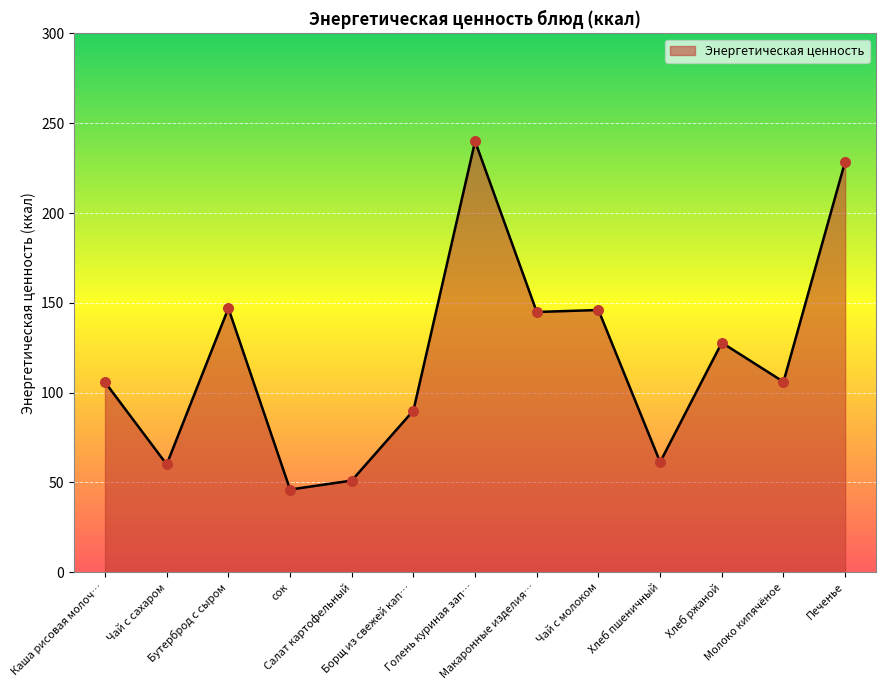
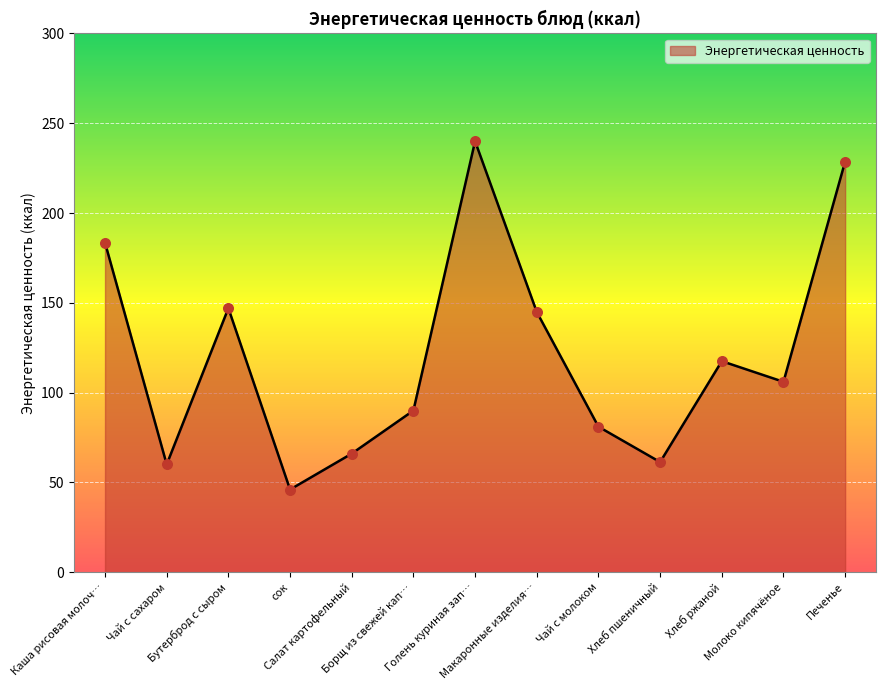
Каша рисовая молоч…: 106 -> 184
Салат картофельный: 51 -> 66
Чай с молоком: 146 -> 81
Хлеб ржаной: 128 -> 118
